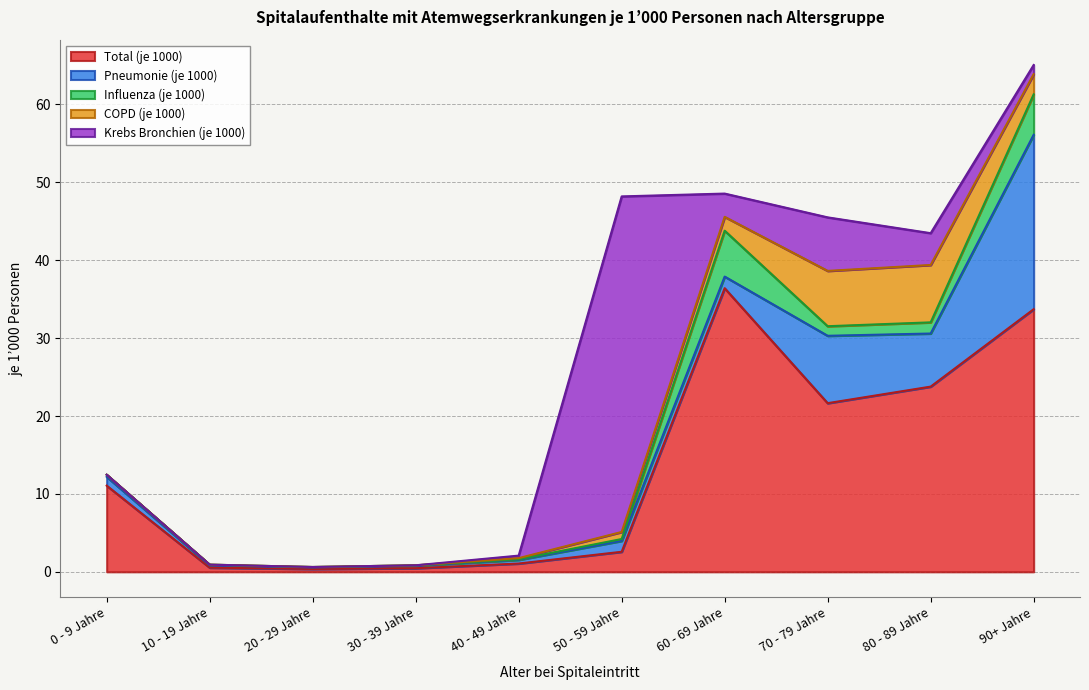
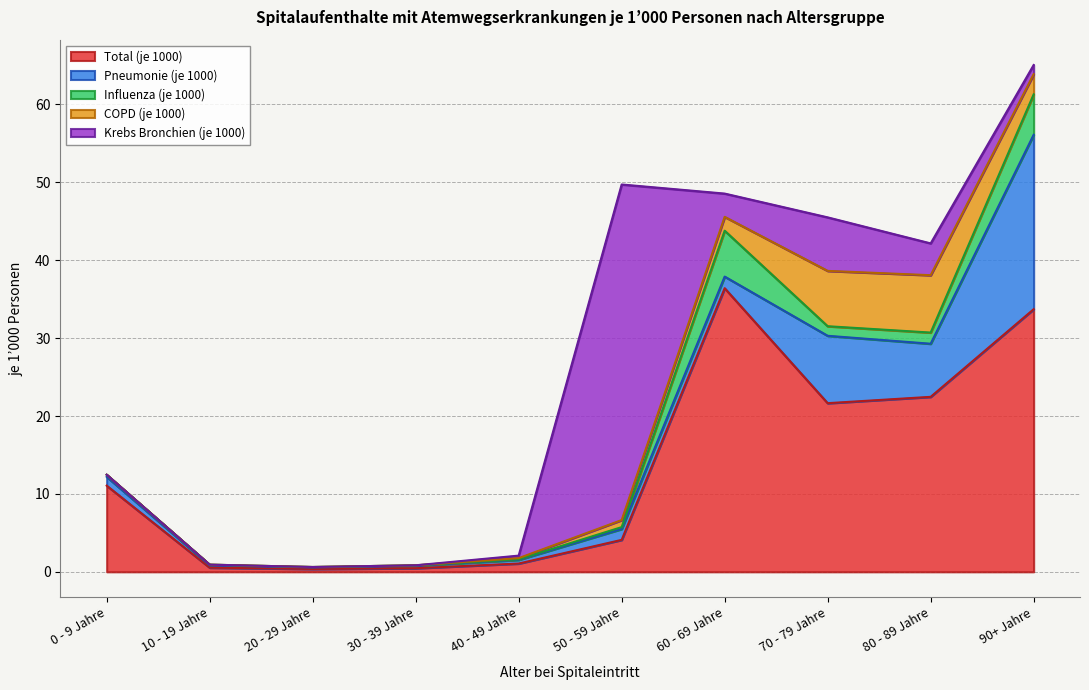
Total (je 1000), 50 - 59 Jahre: 3 -> 4
Total (je 1000), 80 - 89 Jahre: 24 -> 22
